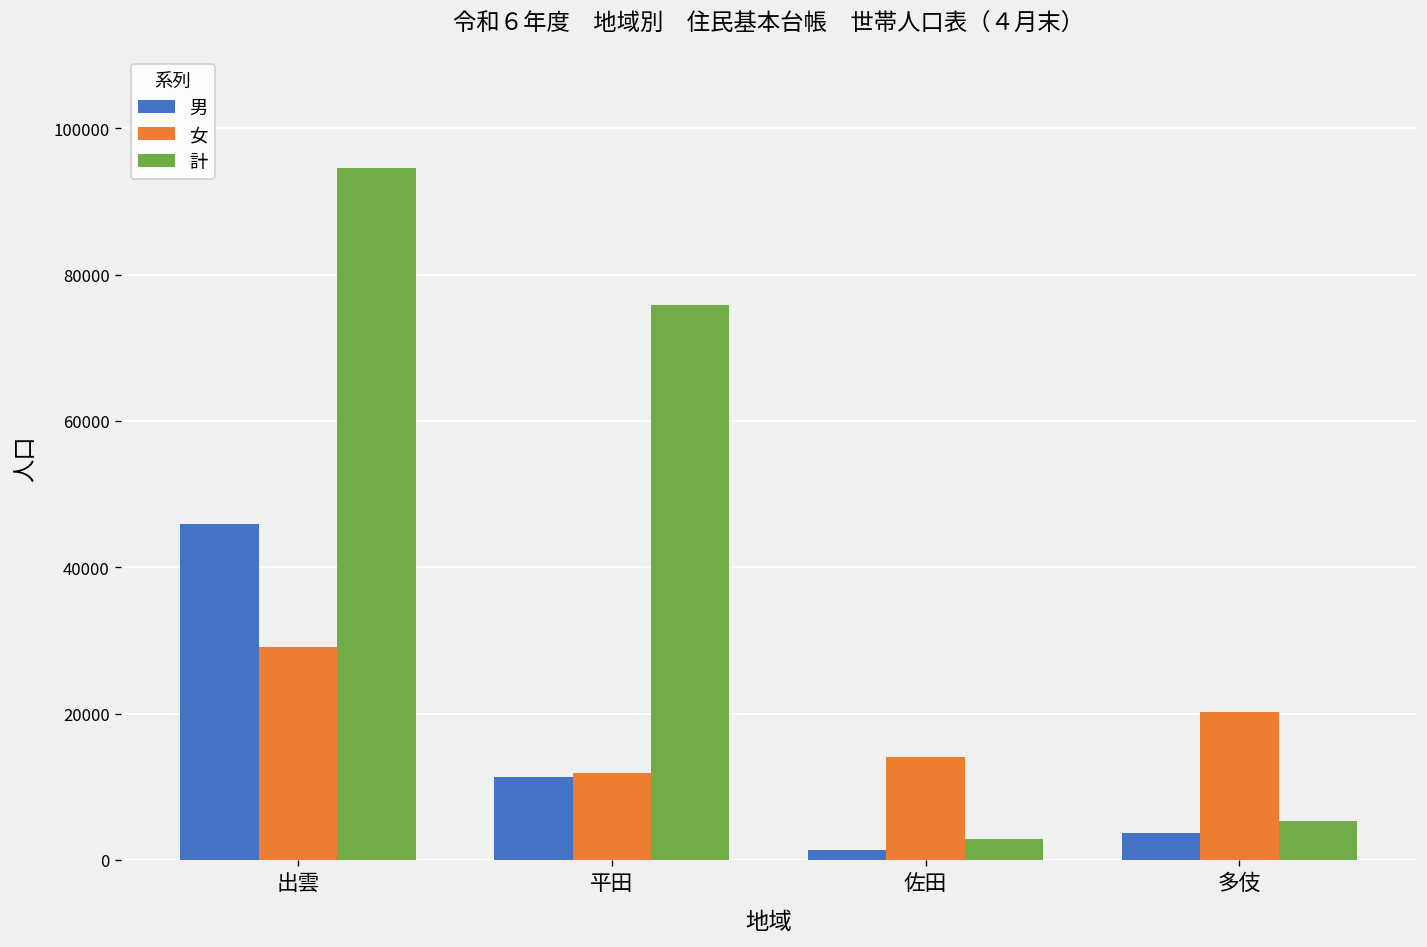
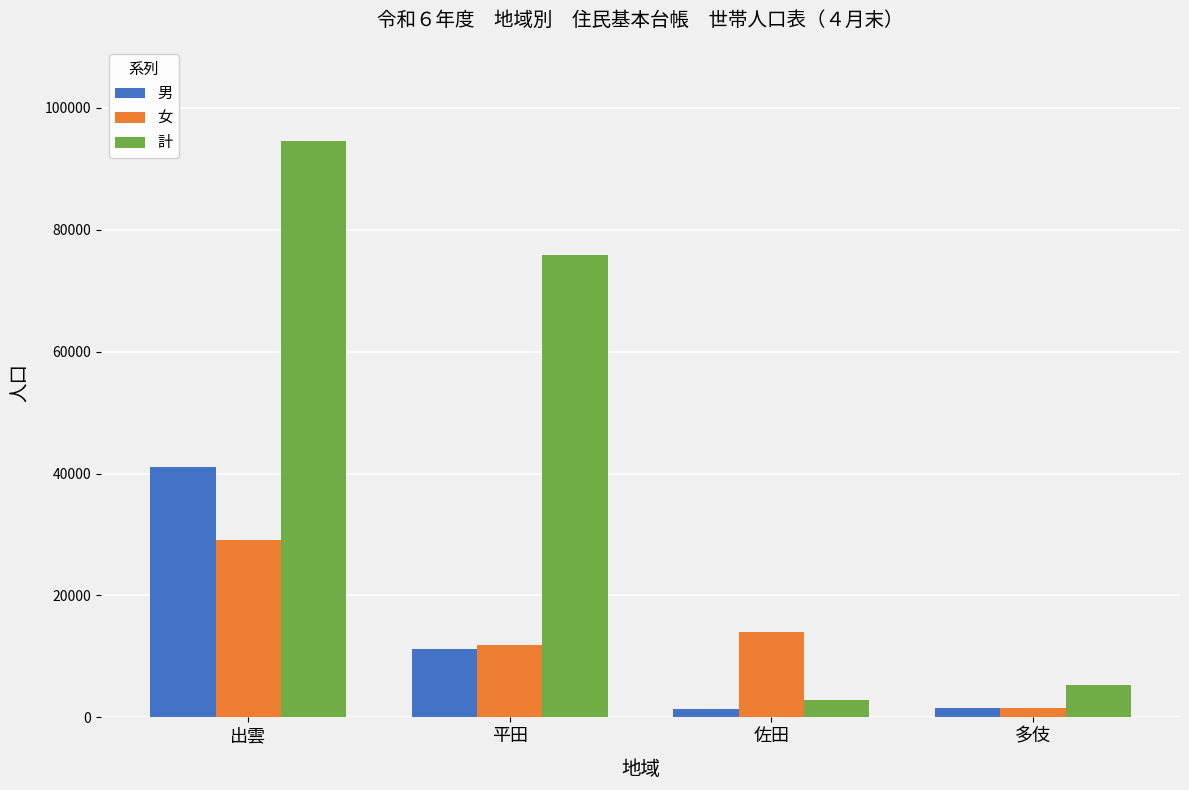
男, 出雲: 46000 -> 41000
男, 多伎: 4000 -> 2000
女, 多伎: 20000 -> 2000
